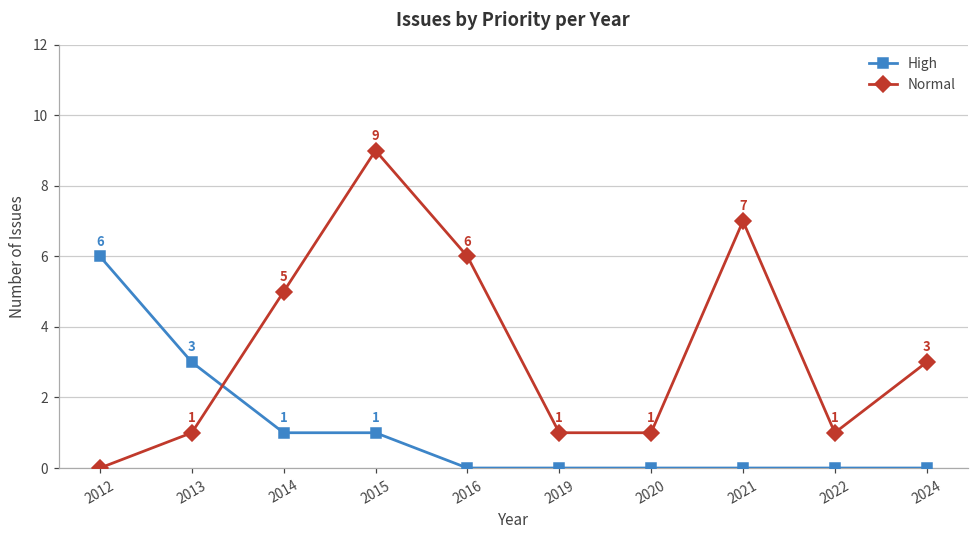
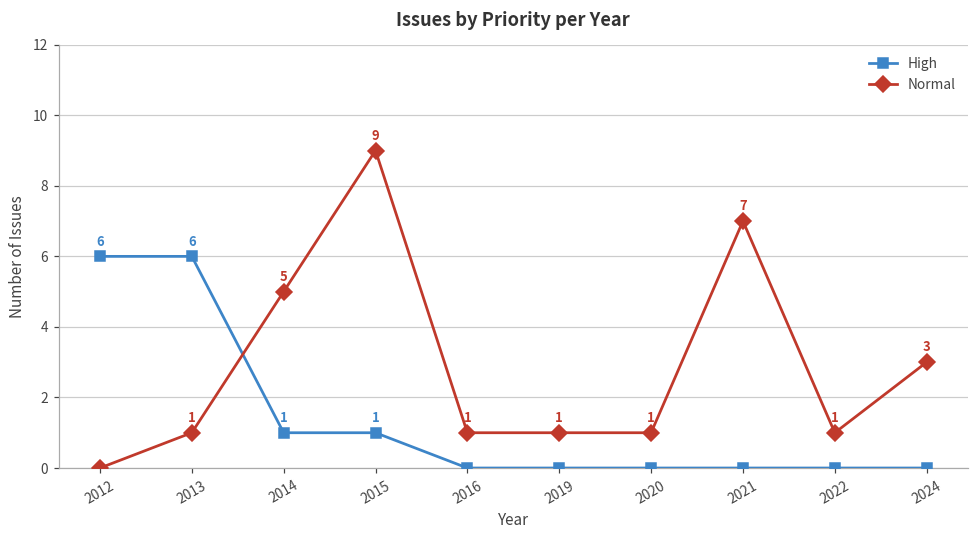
High, 2013: 3 -> 6
Normal, 2016: 6 -> 1
